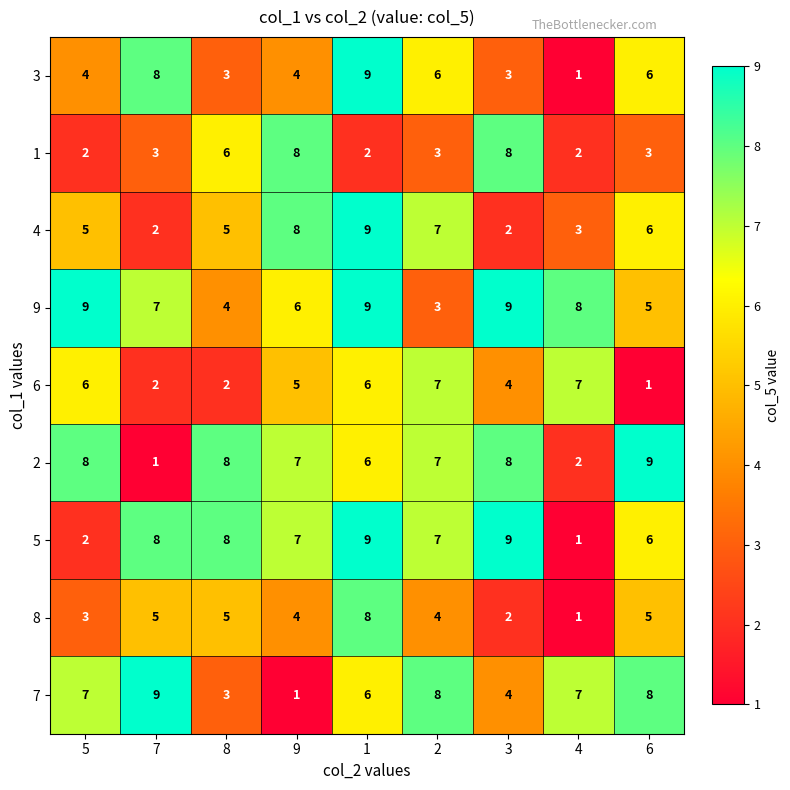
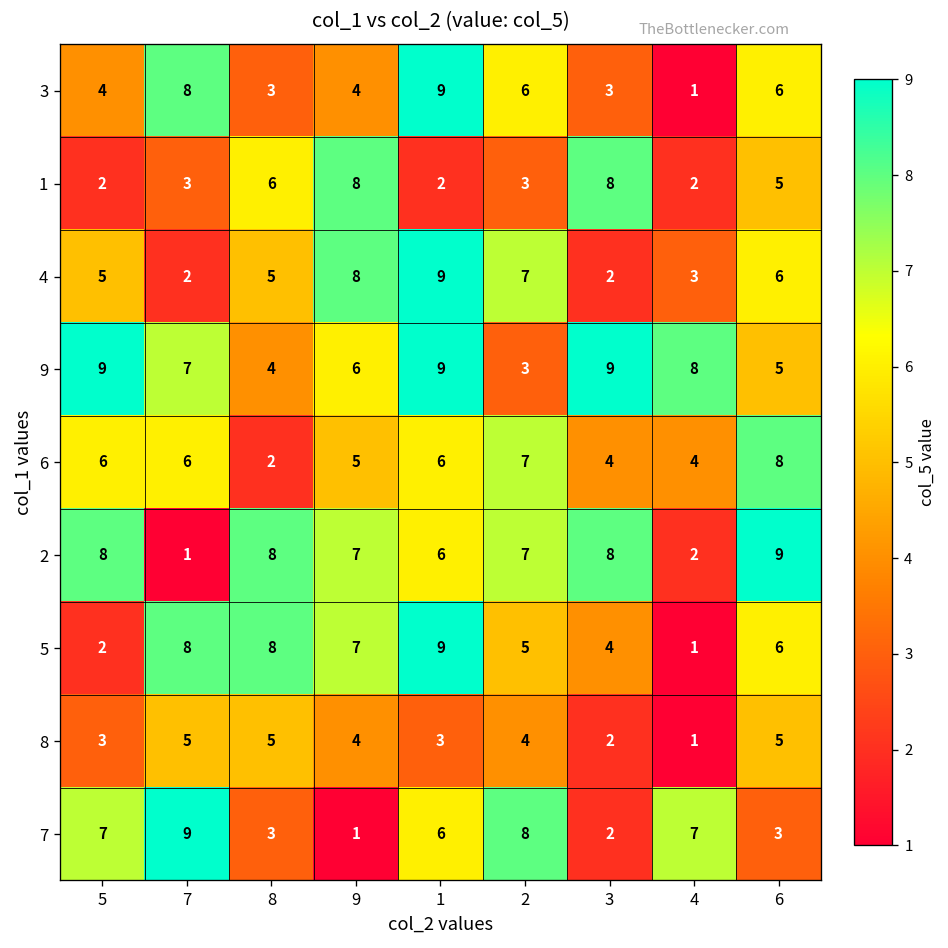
1, 6: 3 -> 5
6, 7: 2 -> 6
6, 4: 7 -> 4
6, 6: 1 -> 8
5, 2: 7 -> 5
5, 3: 9 -> 4
8, 1: 8 -> 3
7, 3: 4 -> 2
7, 6: 8 -> 3
